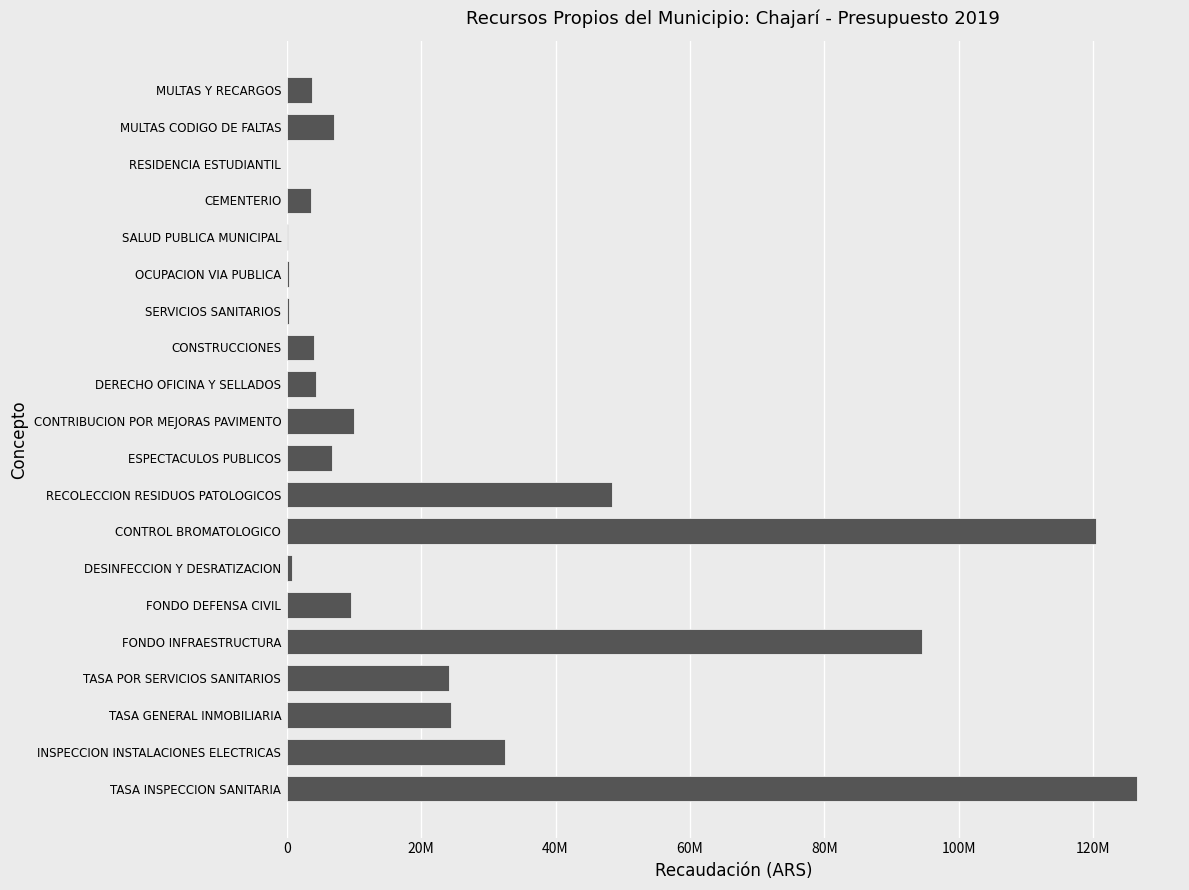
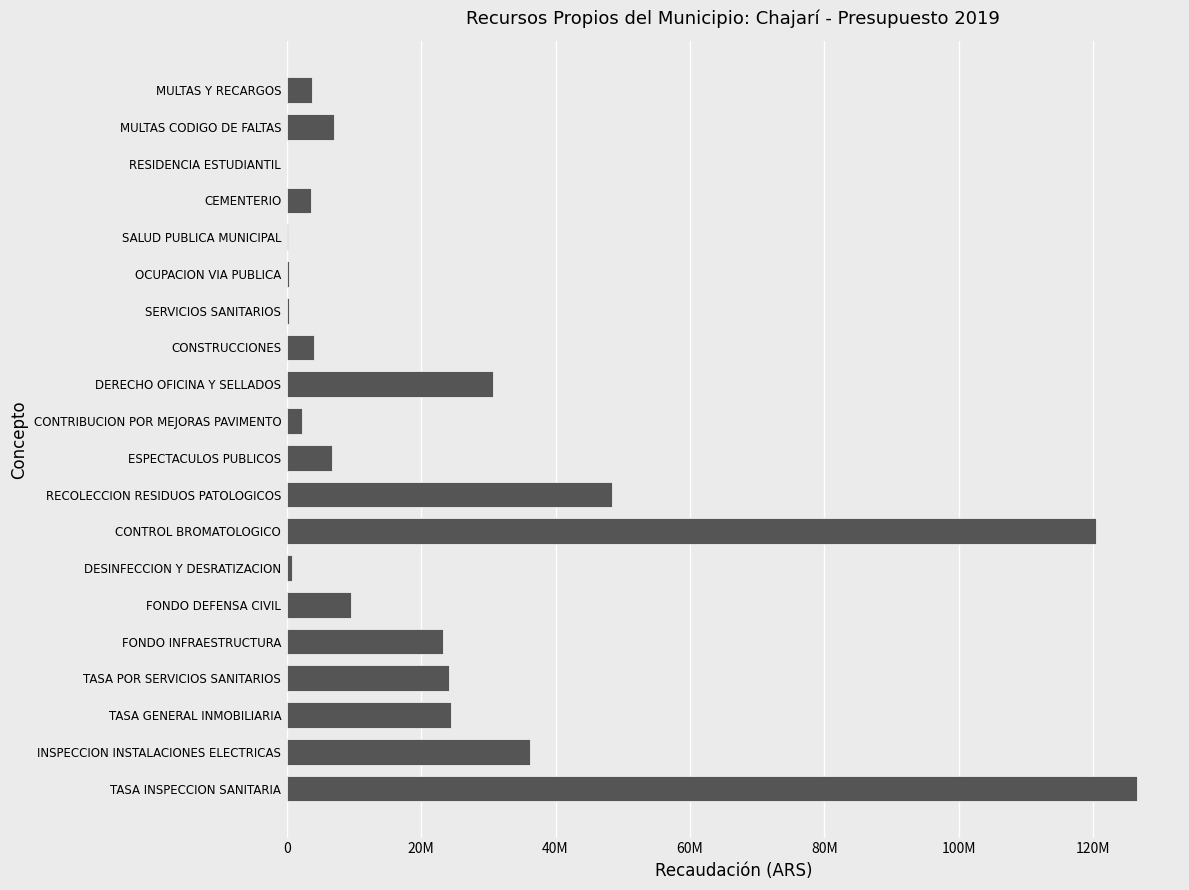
DERECHO OFICINA Y SELLADOS: 4000000 -> 31000000
CONTRIBUCION POR MEJORAS PAVIMENTO: 10000000 -> 2000000
FONDO INFRAESTRUCTURA: 95000000 -> 23000000
INSPECCION INSTALACIONES ELECTRICAS: 33000000 -> 36000000
